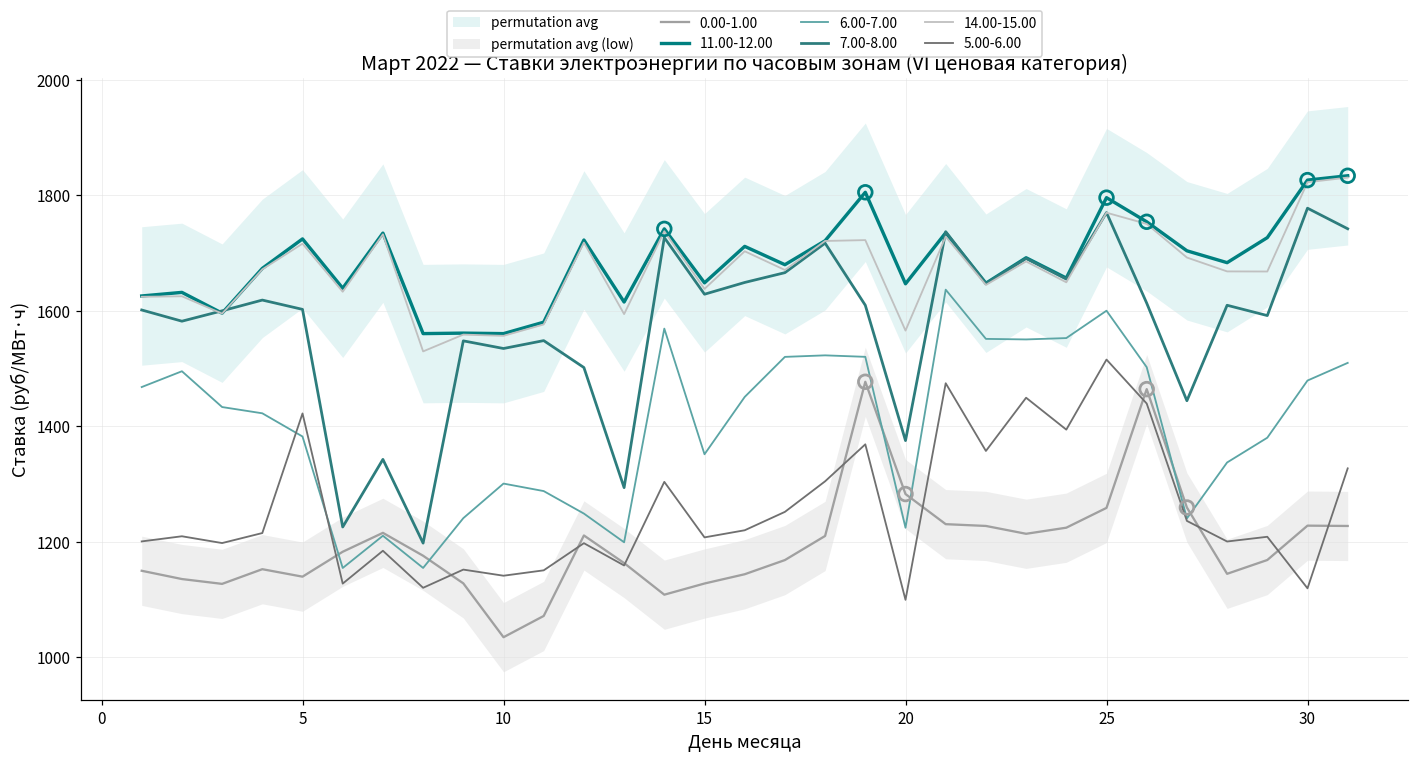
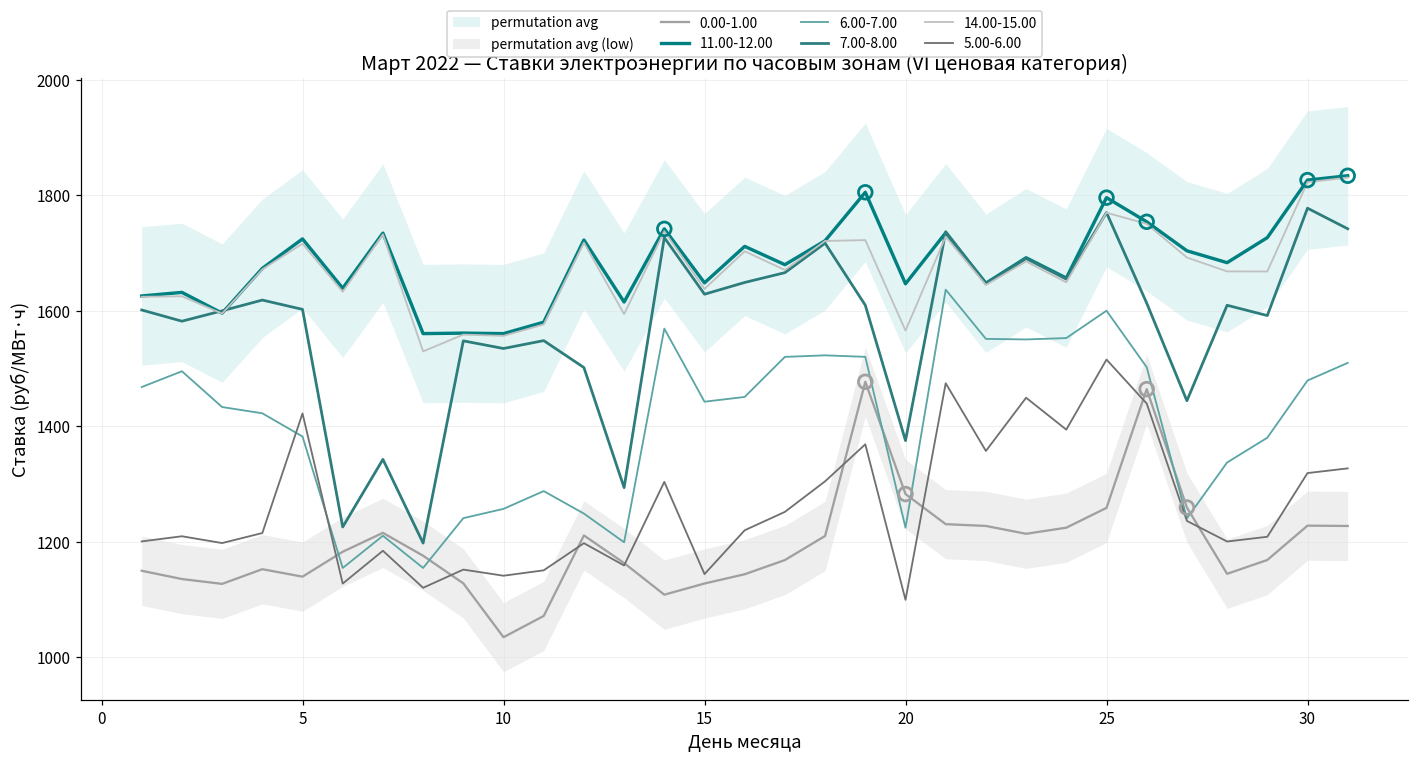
6.00-7.00, 10: 1300 -> 1260
6.00-7.00, 15: 1350 -> 1440
5.00-6.00, 15: 1210 -> 1140
5.00-6.00, 30: 1120 -> 1320
